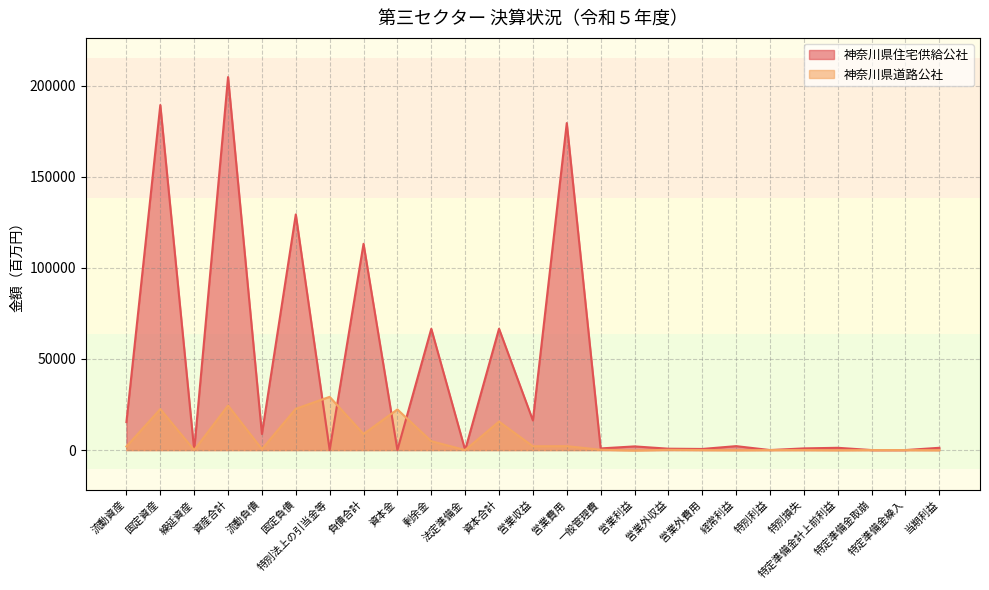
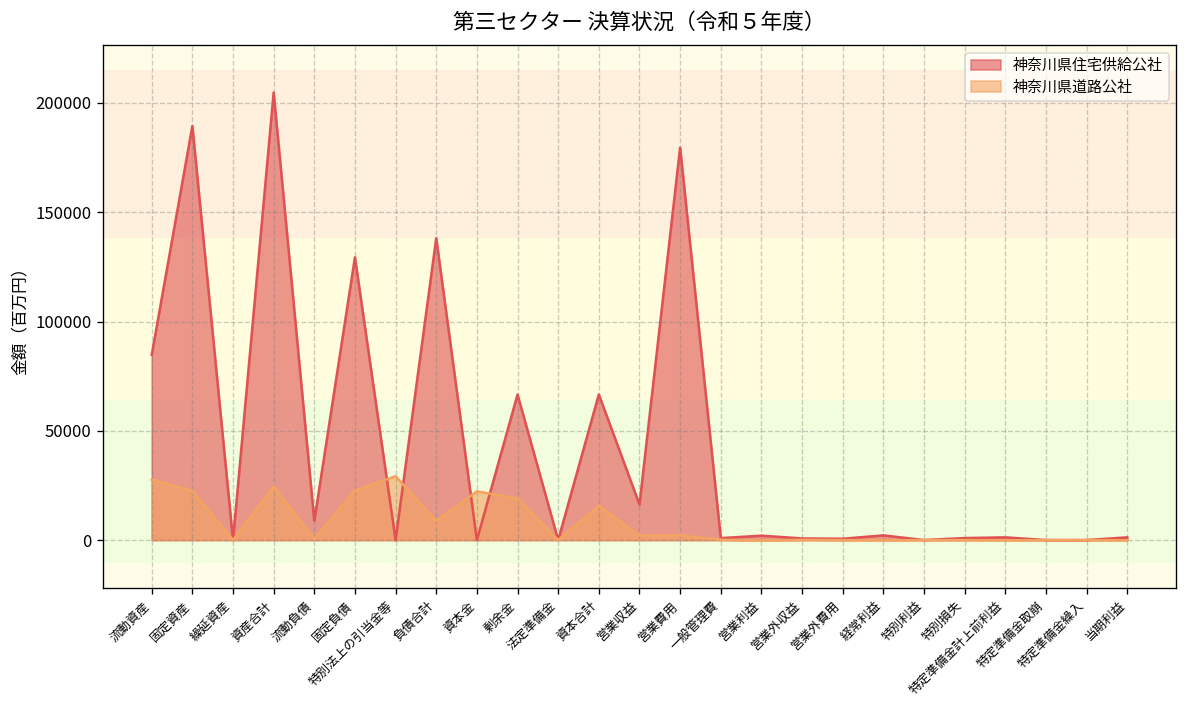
神奈川県住宅供給公社, 流動資産: 15000 -> 85000
神奈川県道路公社, 流動資産: 2000 -> 28000
神奈川県住宅供給公社, 負債合計: 113000 -> 138000
神奈川県道路公社, 剰余金: 5000 -> 19000
